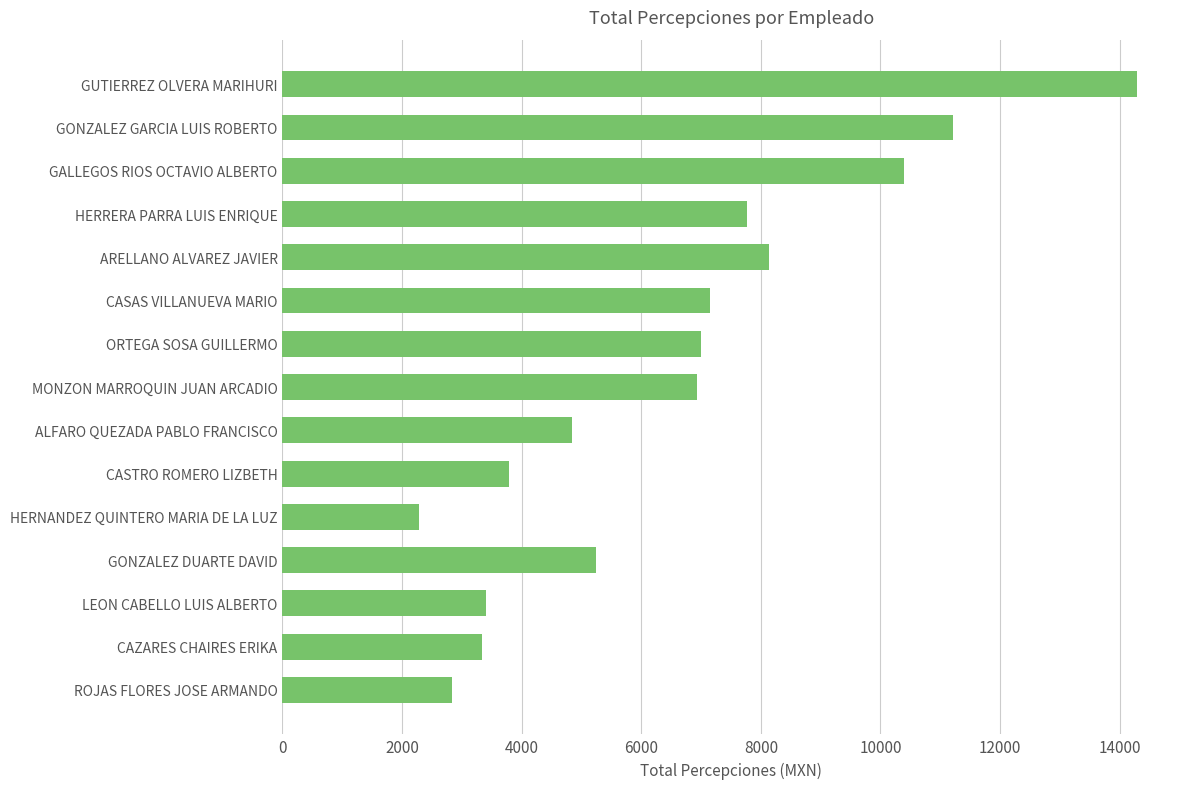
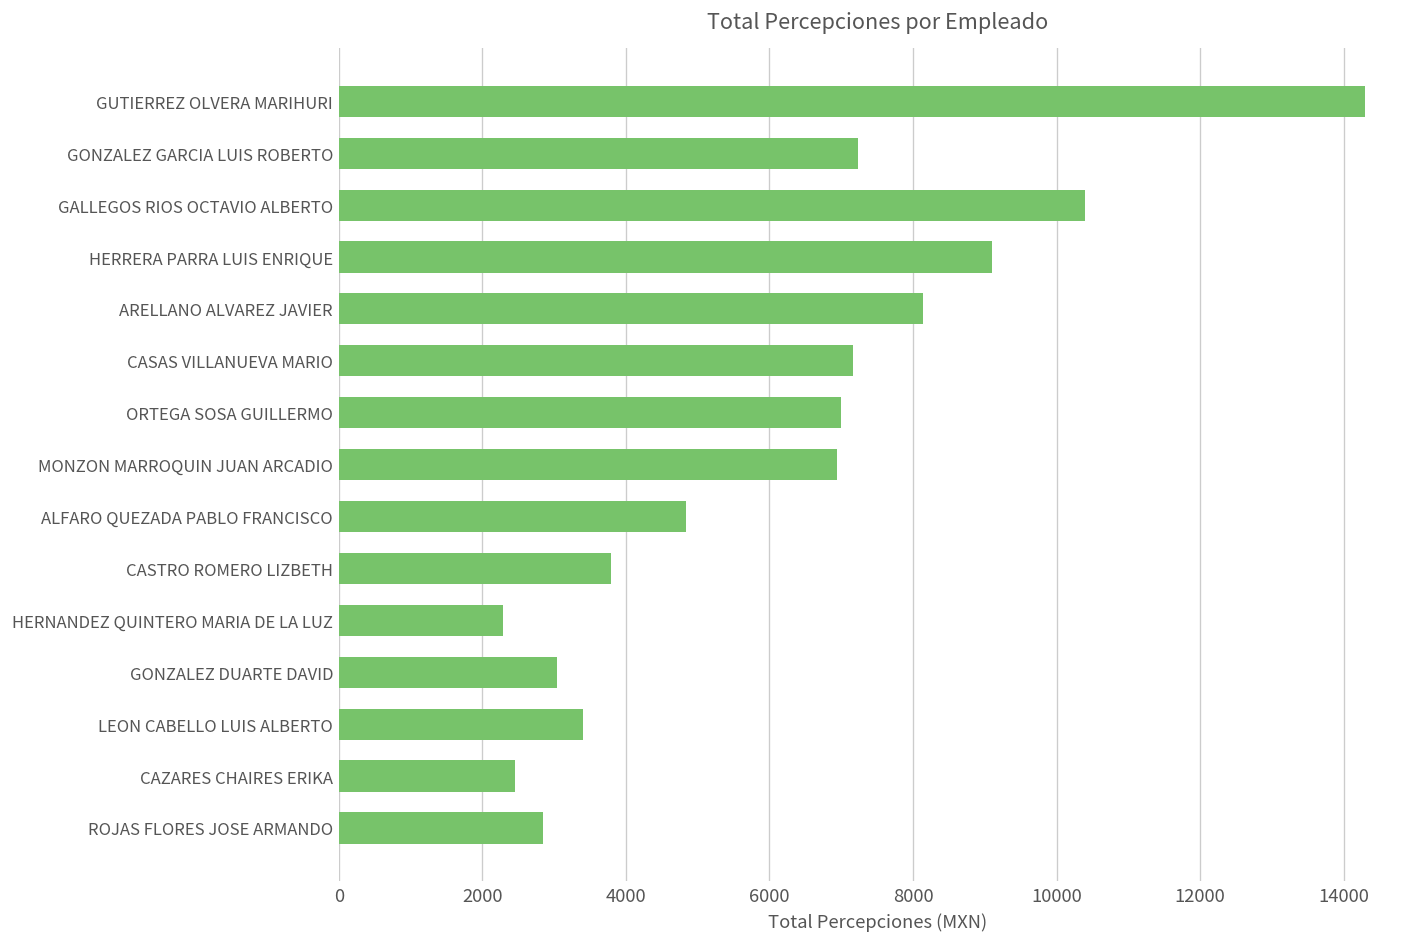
GONZALEZ GARCIA LUIS ROBERTO: 11200 -> 7200
HERRERA PARRA LUIS ENRIQUE: 7800 -> 9100
GONZALEZ DUARTE DAVID: 5200 -> 3000
CAZARES CHAIRES ERIKA: 3300 -> 2400
